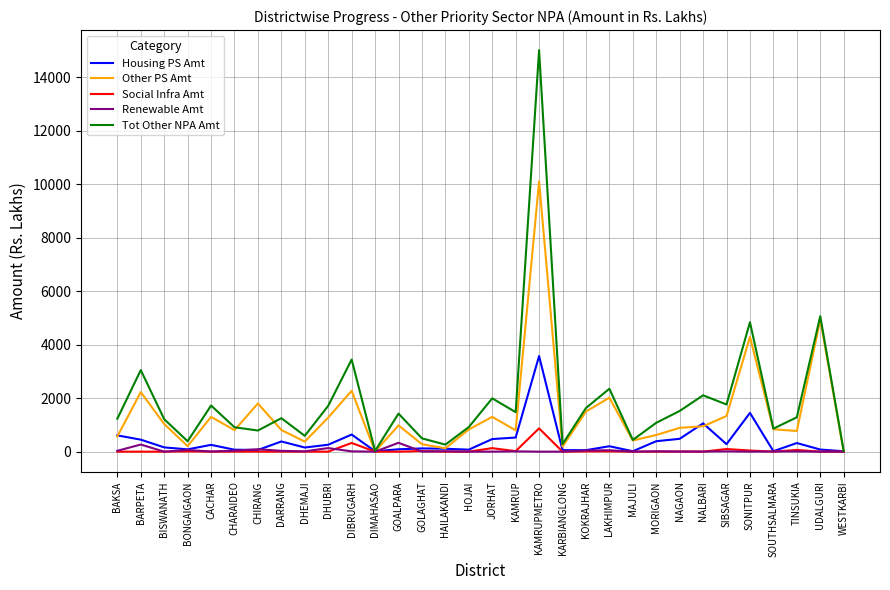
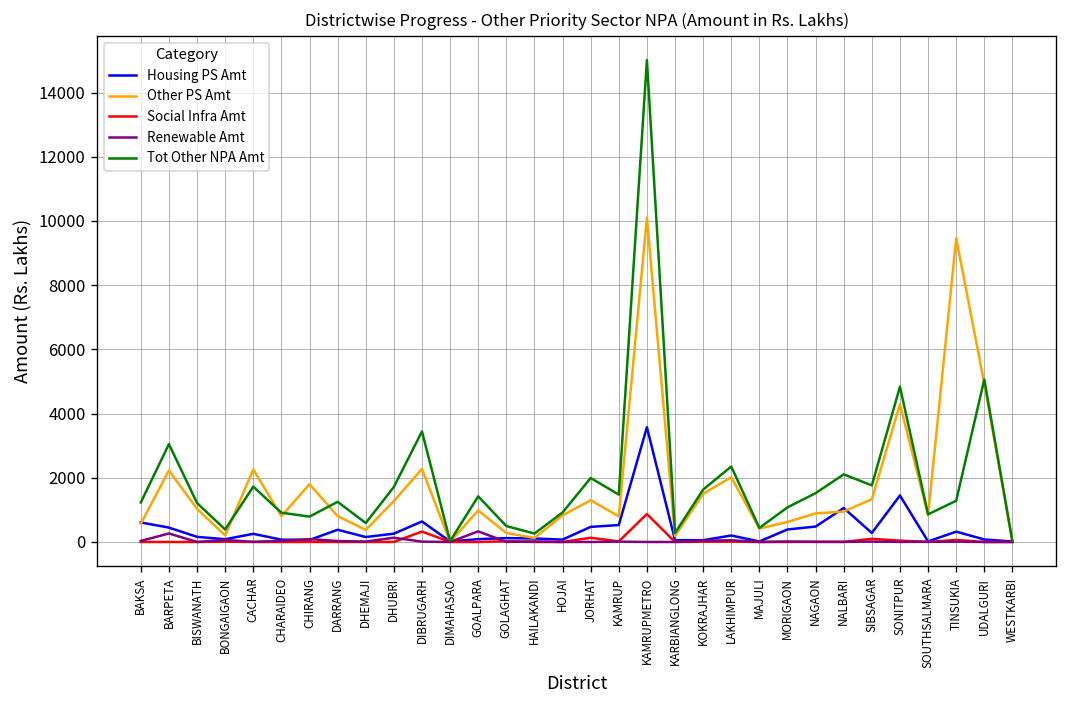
Other PS Amt, CACHAR: 1300 -> 2300
Other PS Amt, TINSUKIA: 800 -> 9500
